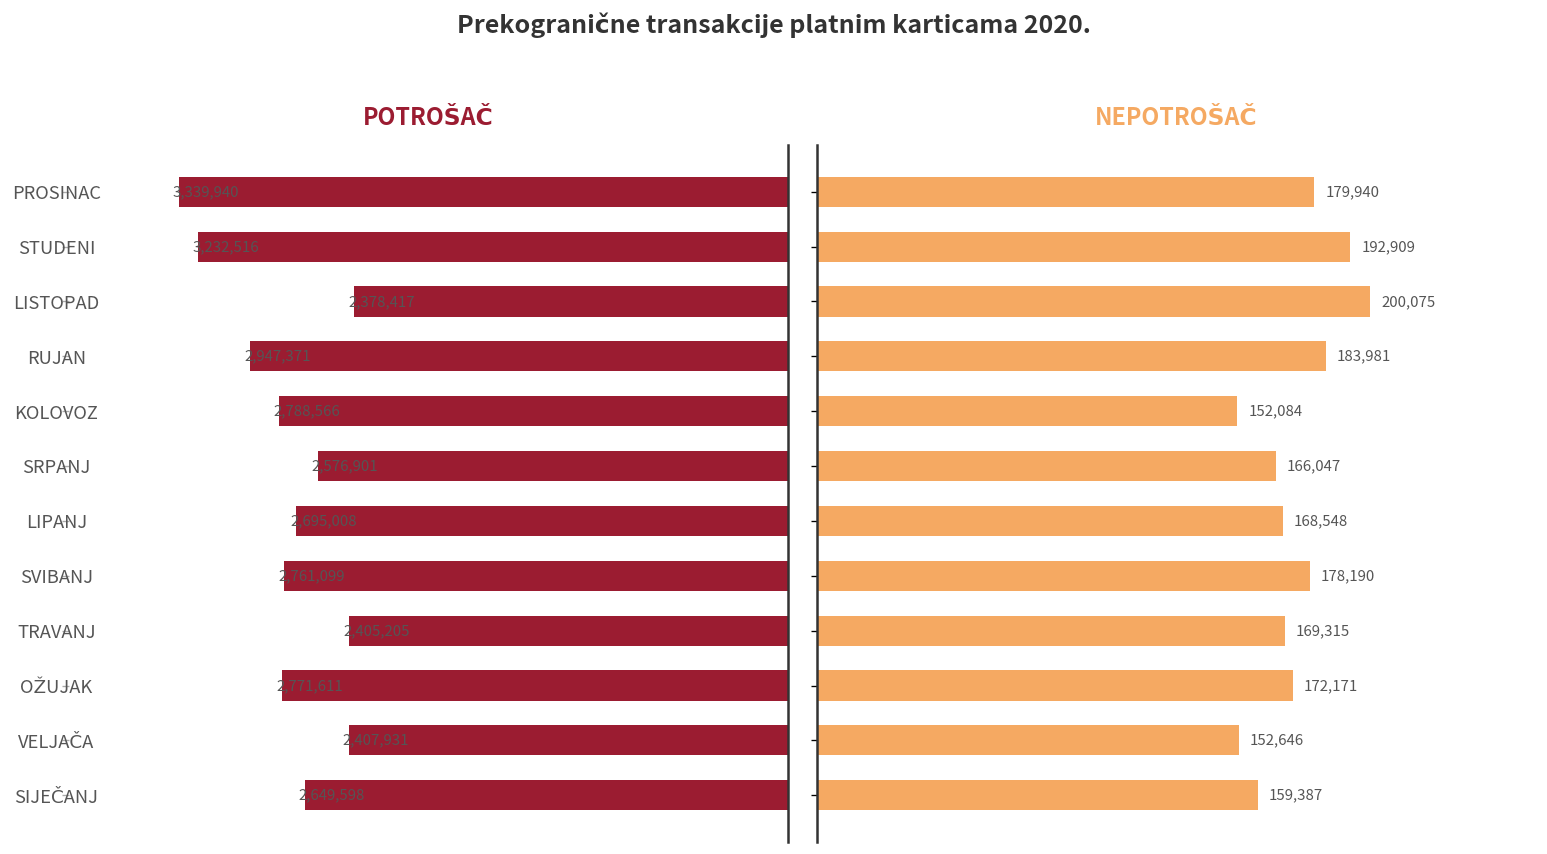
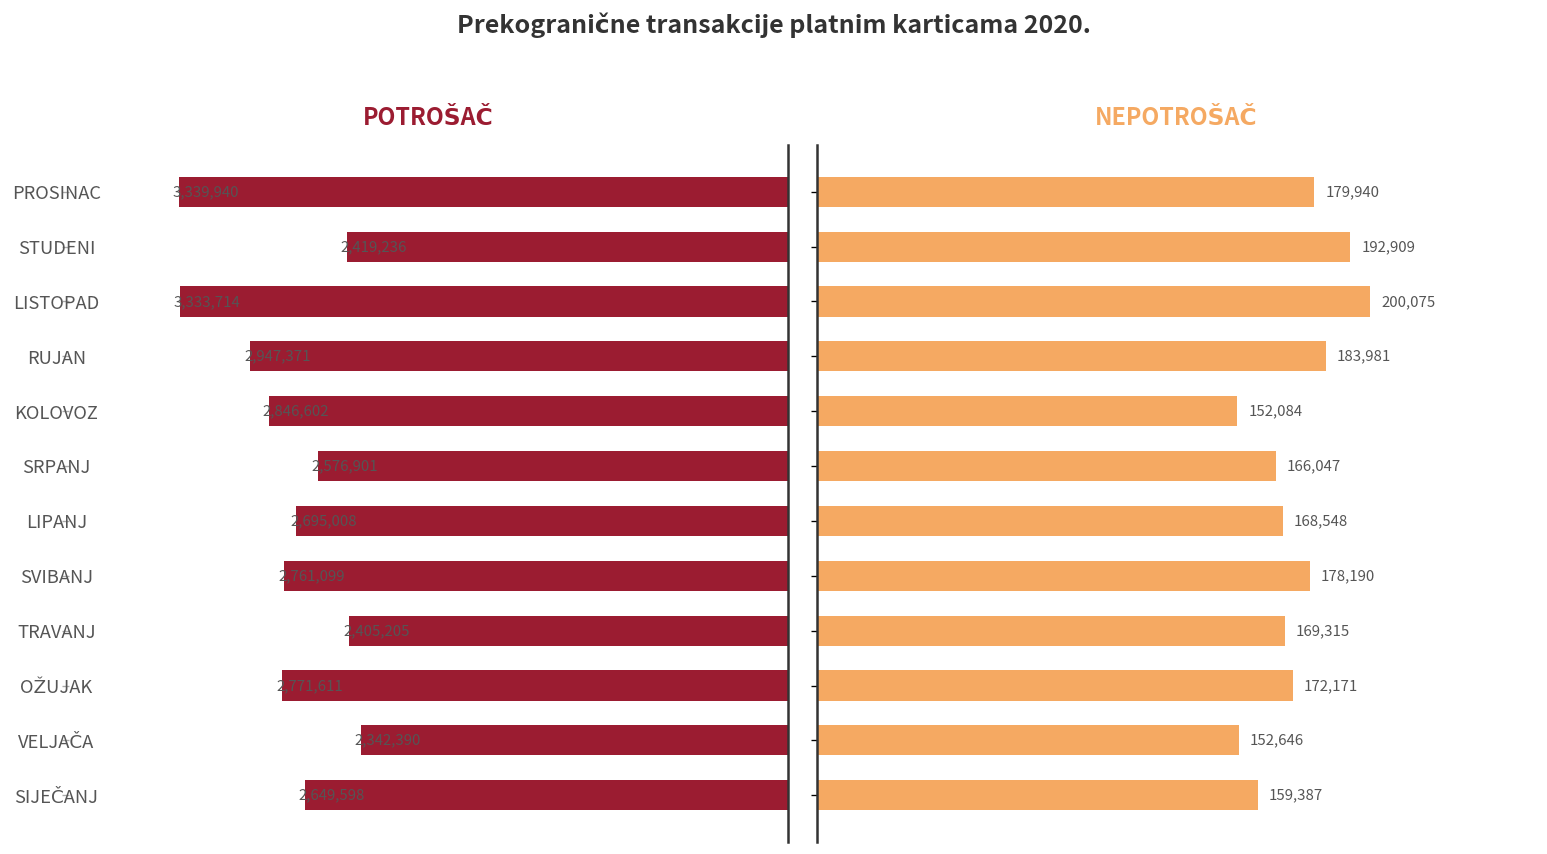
POTROŠAČ, STUDENI: 3,232,516 -> 2,419,236
POTROŠAČ, LISTOPAD: 2,378,417 -> 3,333,714
POTROŠAČ, KOLOVOZ: 2,788,566 -> 2,846,602
POTROŠAČ, VELJAČA: 2,407,931 -> 2,342,390
